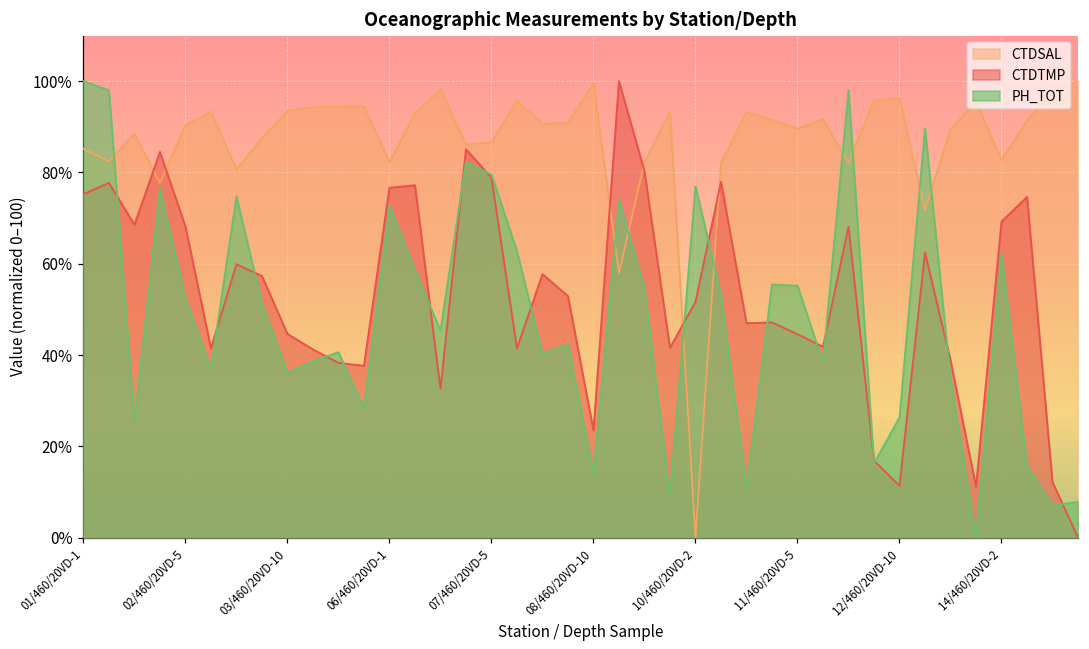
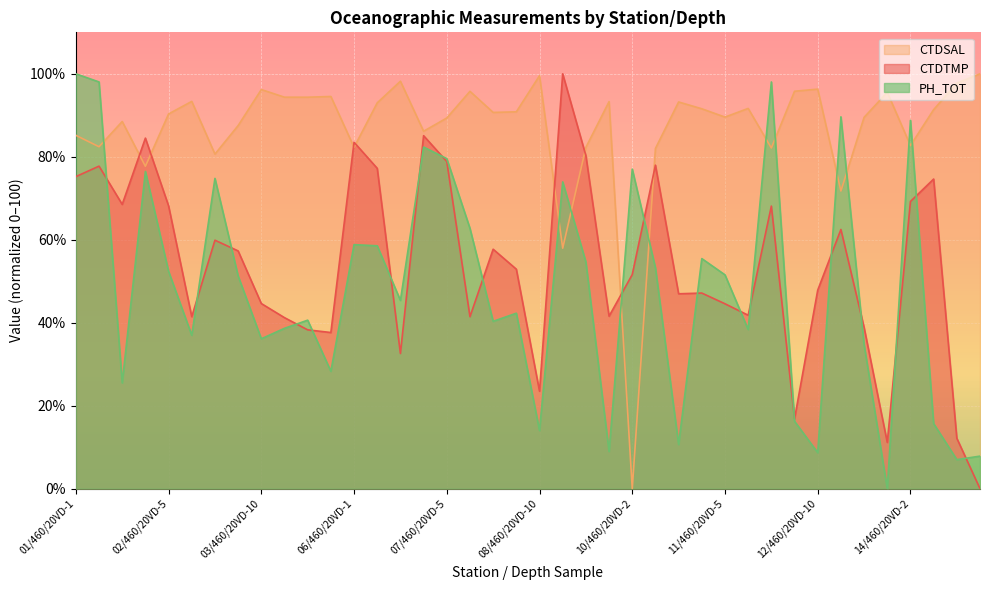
CTDSAL, 03/460/20VD-10: 93% -> 96%
CTDTMP, 06/460/20VD-1: 77% -> 83%
PH_TOT, 06/460/20VD-1: 73% -> 59%
CTDSAL, 07/460/20VD-5: 87% -> 89%
PH_TOT, 11/460/20VD-5: 55% -> 52%
CTDTMP, 12/460/20VD-10: 11% -> 48%
PH_TOT, 12/460/20VD-10: 26% -> 9%
PH_TOT, 14/460/20VD-2: 62% -> 89%
